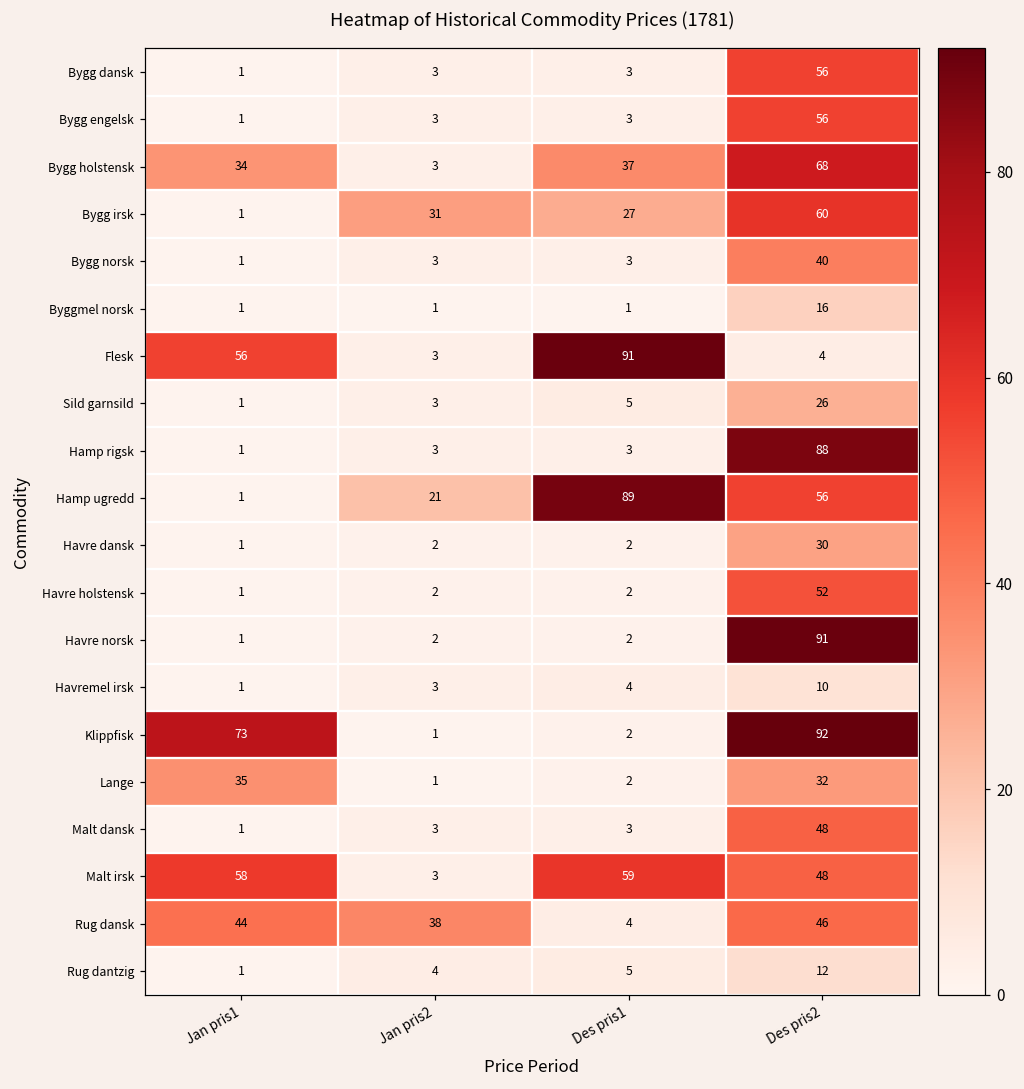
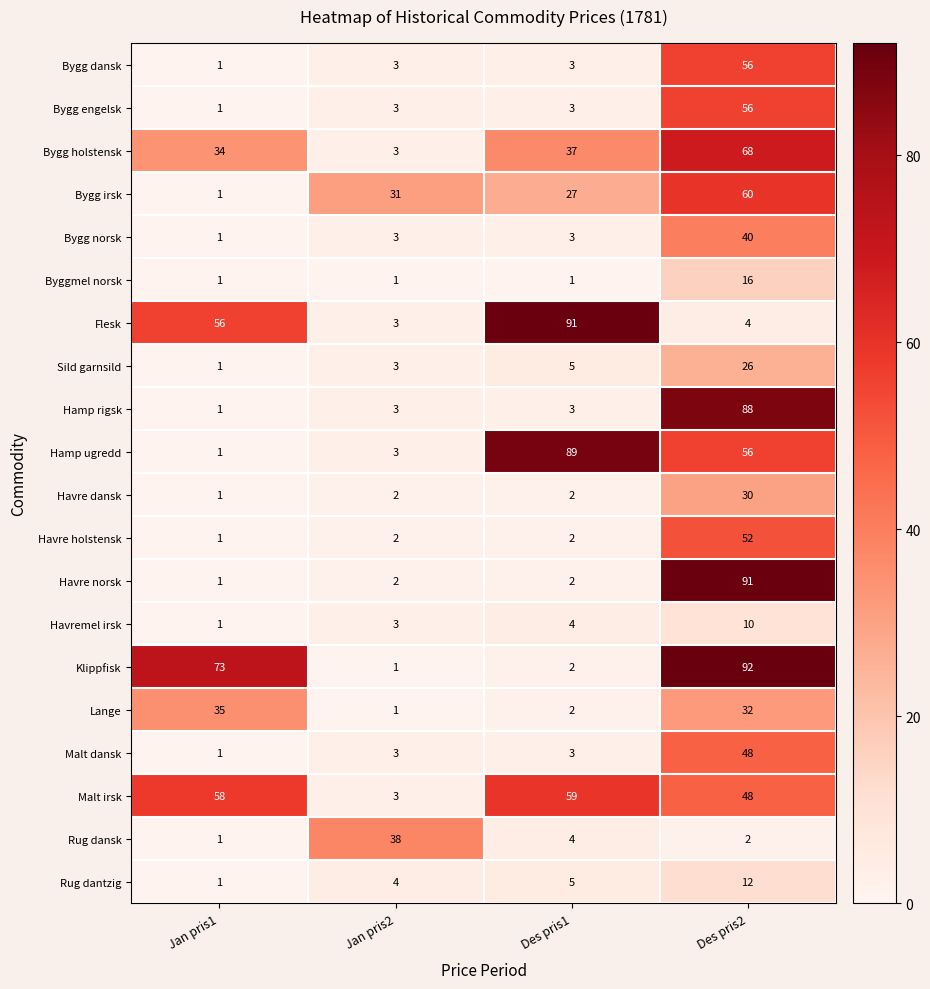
Hamp ugredd, Jan pris2: 21 -> 3
Rug dansk, Jan pris1: 44 -> 1
Rug dansk, Des pris2: 46 -> 2
